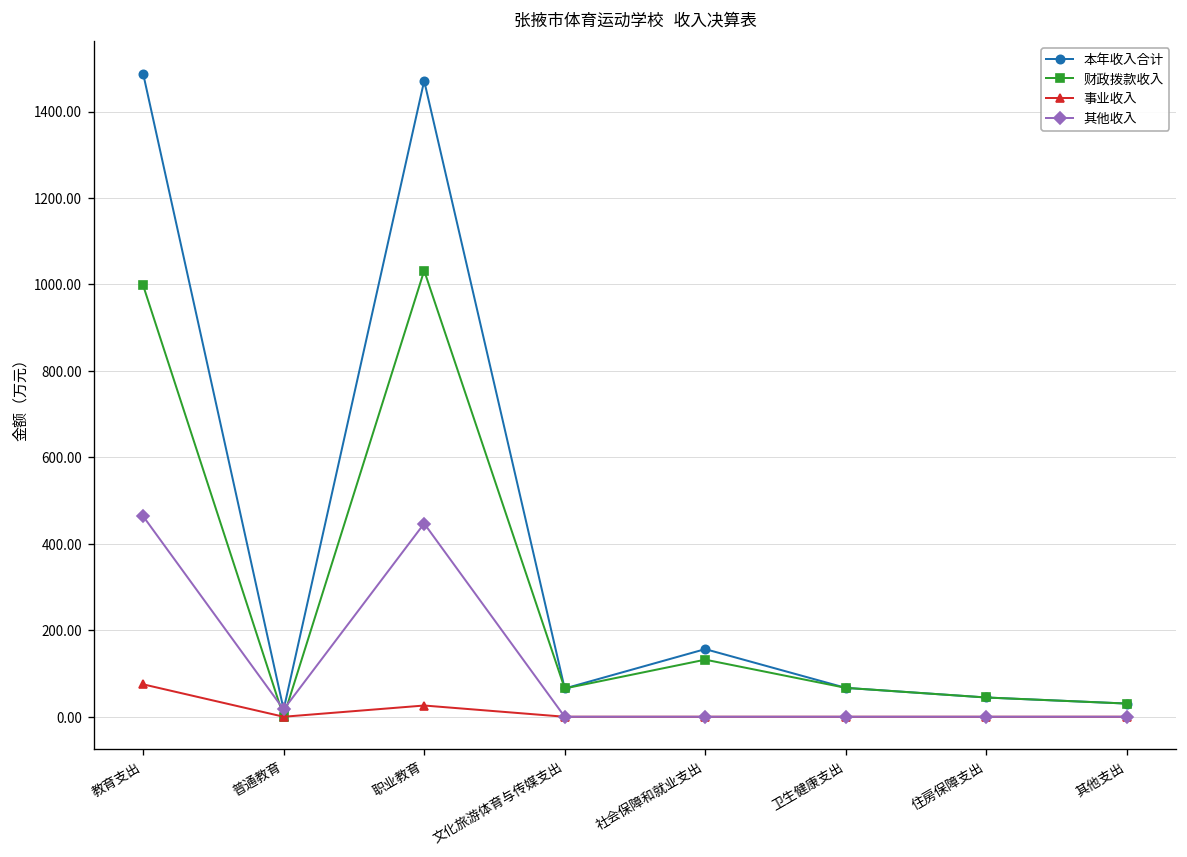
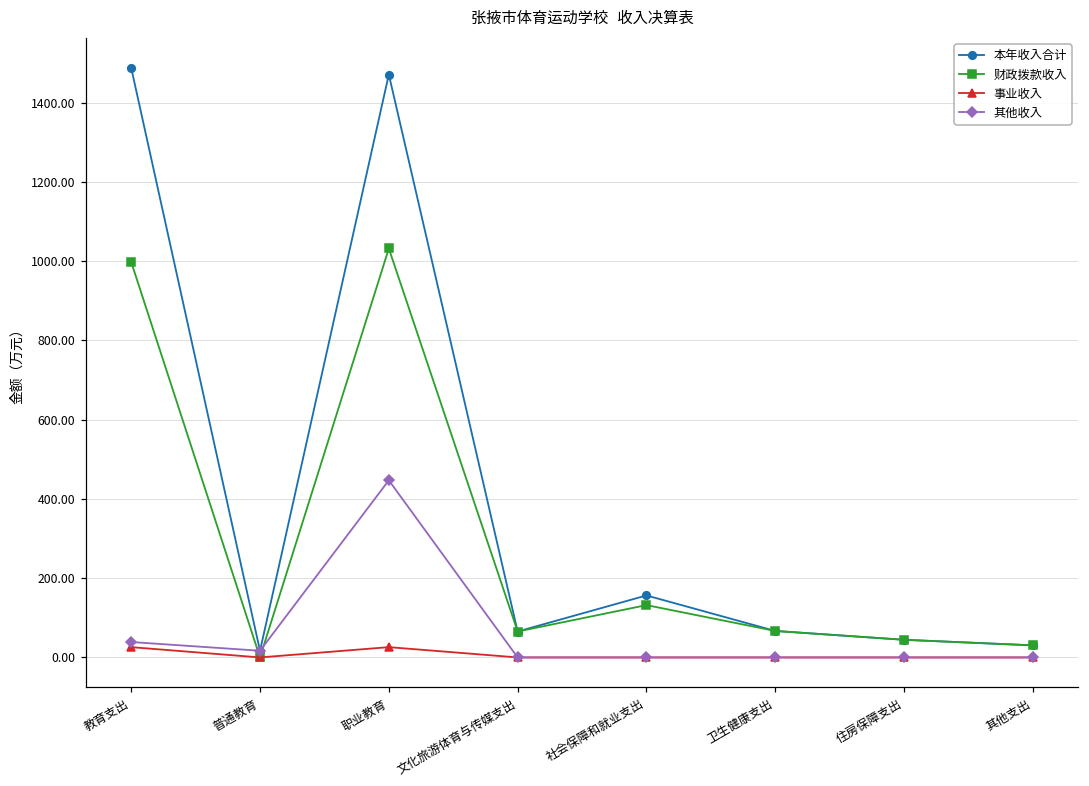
事业收入, 教育支出: 80 -> 30
其他收入, 教育支出: 460 -> 40
